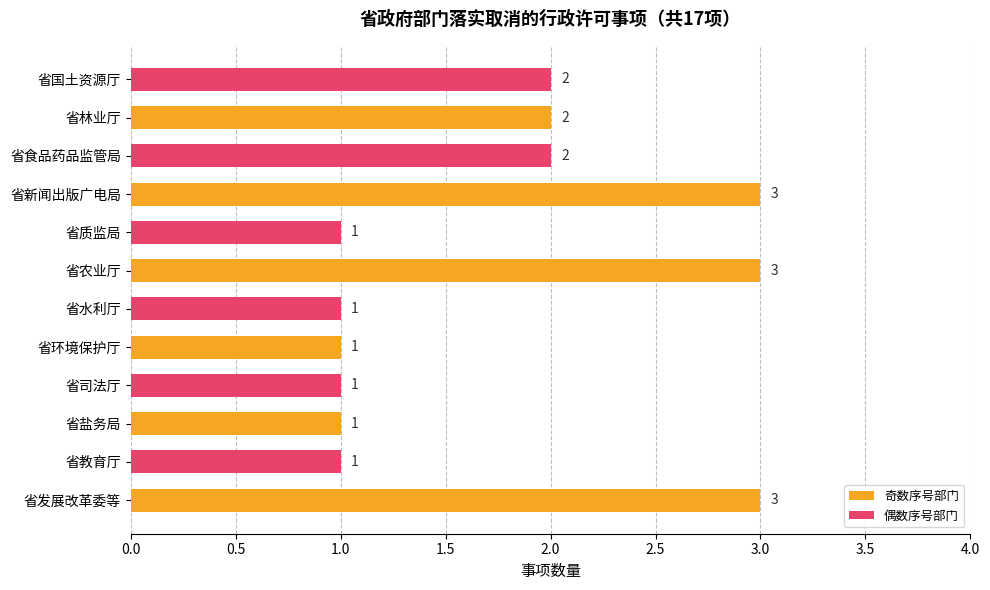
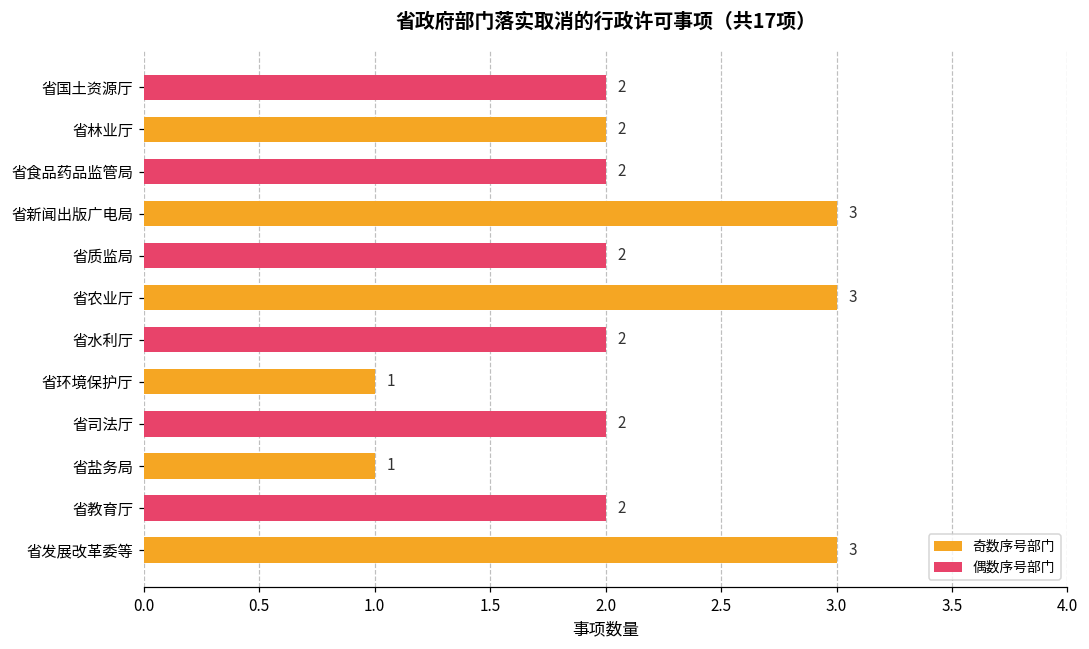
省质监局: 1 -> 2
省水利厅: 1 -> 2
省司法厅: 1 -> 2
省教育厅: 1 -> 2
